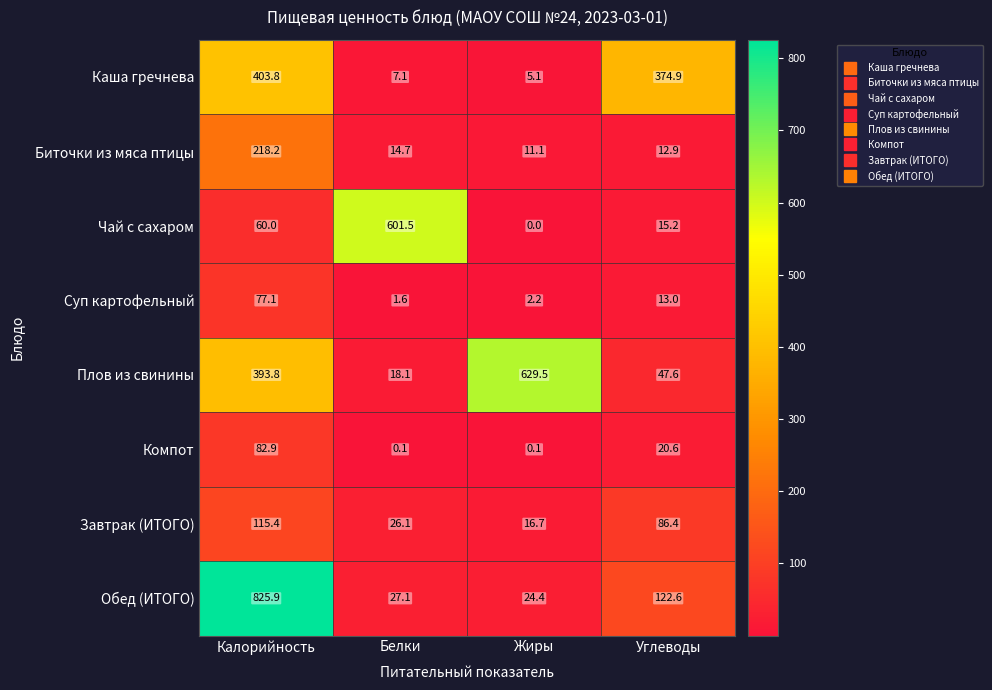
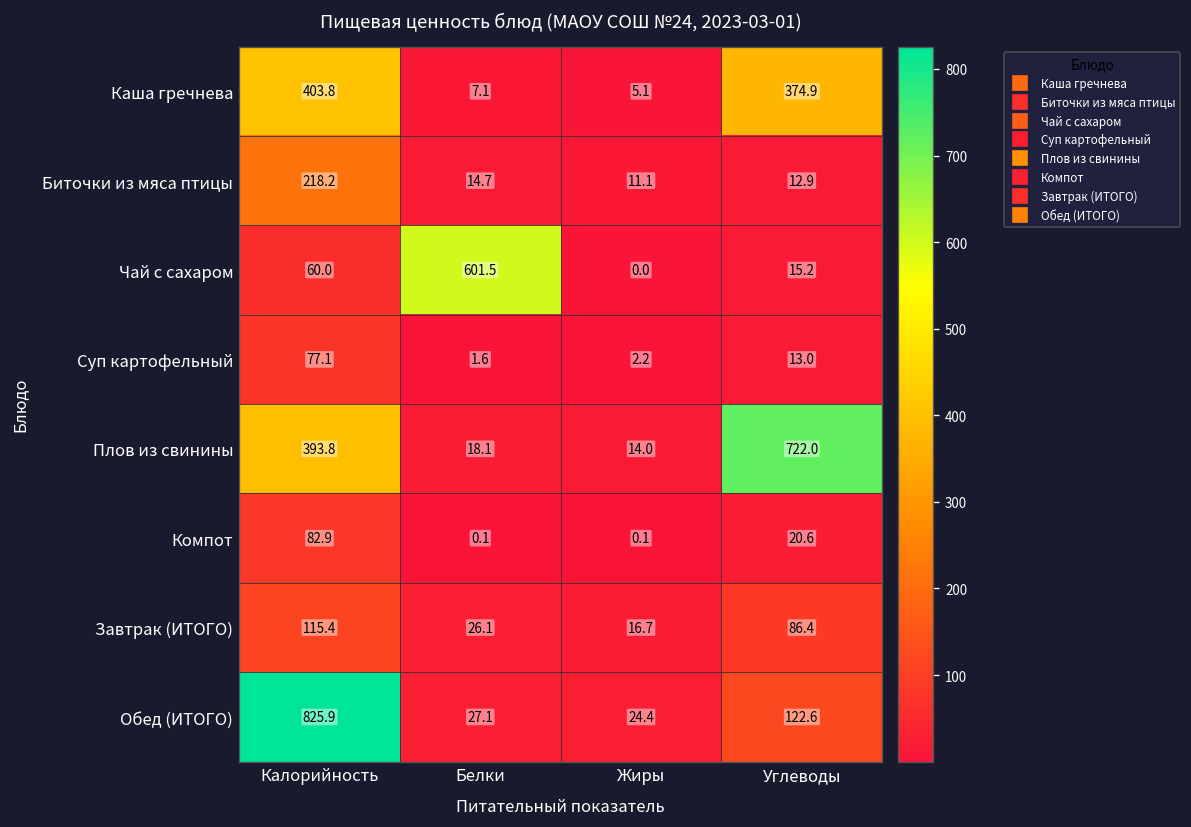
Плов из свинины, Жиры: 629.5 -> 14.0
Плов из свинины, Углеводы: 47.6 -> 722.0
